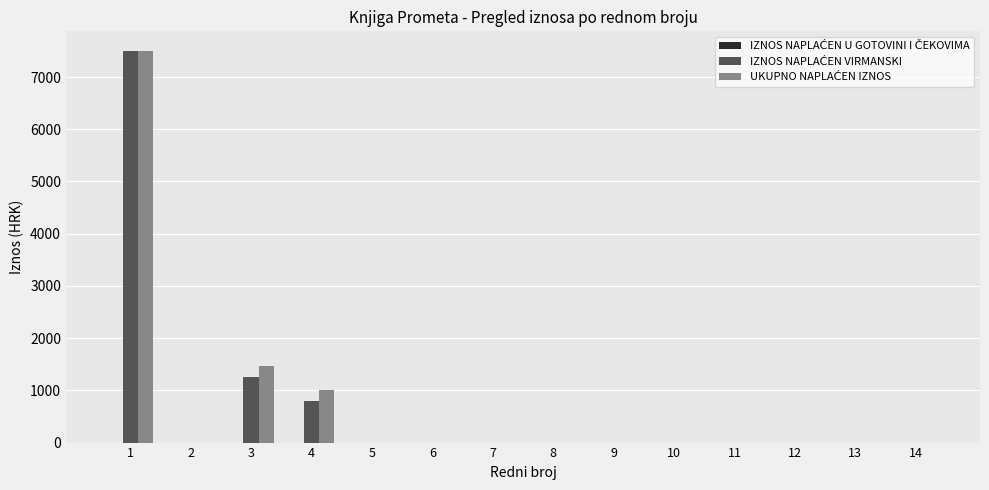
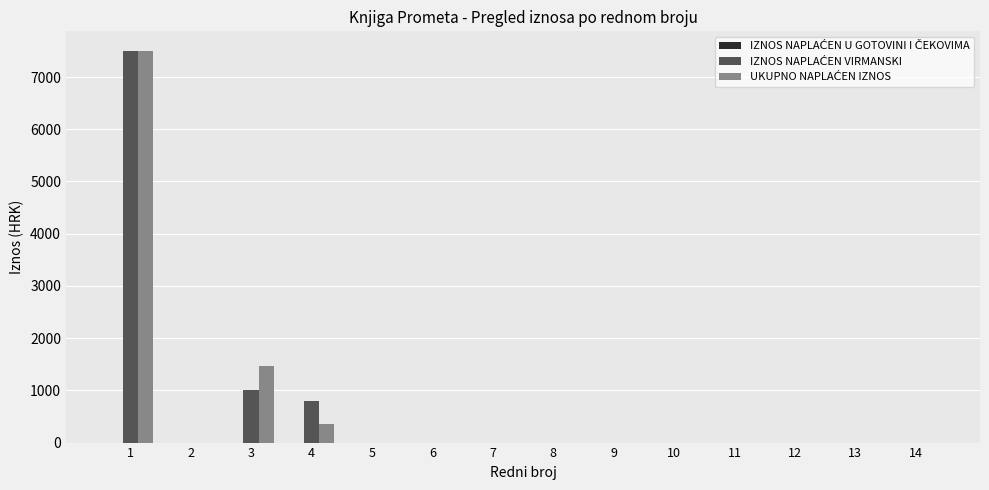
IZNOS NAPLAĆEN VIRMANSKI, 3: 1300 -> 1000
UKUPNO NAPLAĆEN IZNOS, 4: 1000 -> 400
